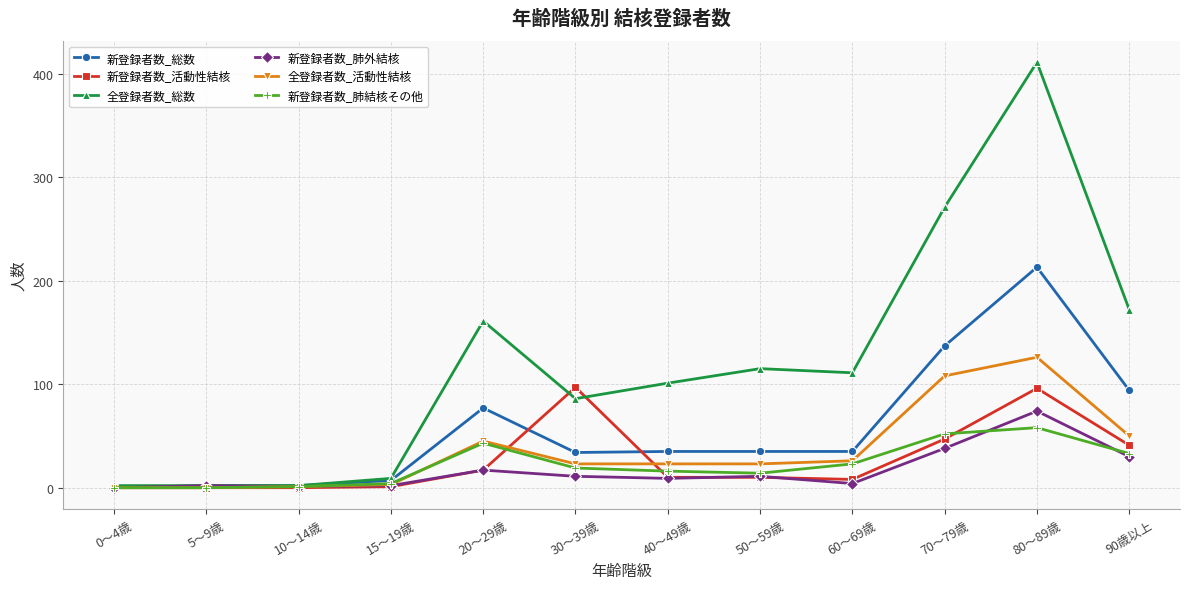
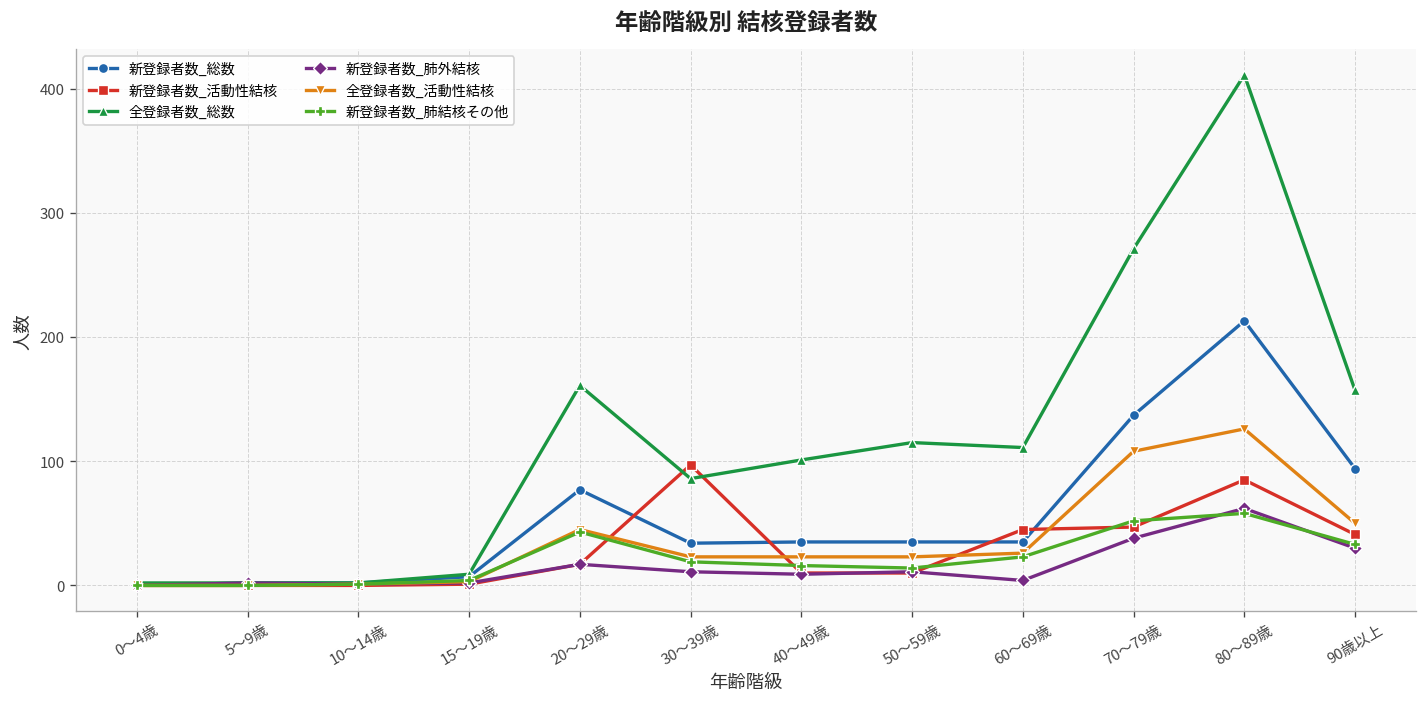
新登録者数_活動性結核, 60～69歳: 8 -> 45
新登録者数_活動性結核, 80～89歳: 96 -> 85
新登録者数_肺外結核, 80～89歳: 74 -> 62
全登録者数_総数, 90歳以上: 172 -> 157
